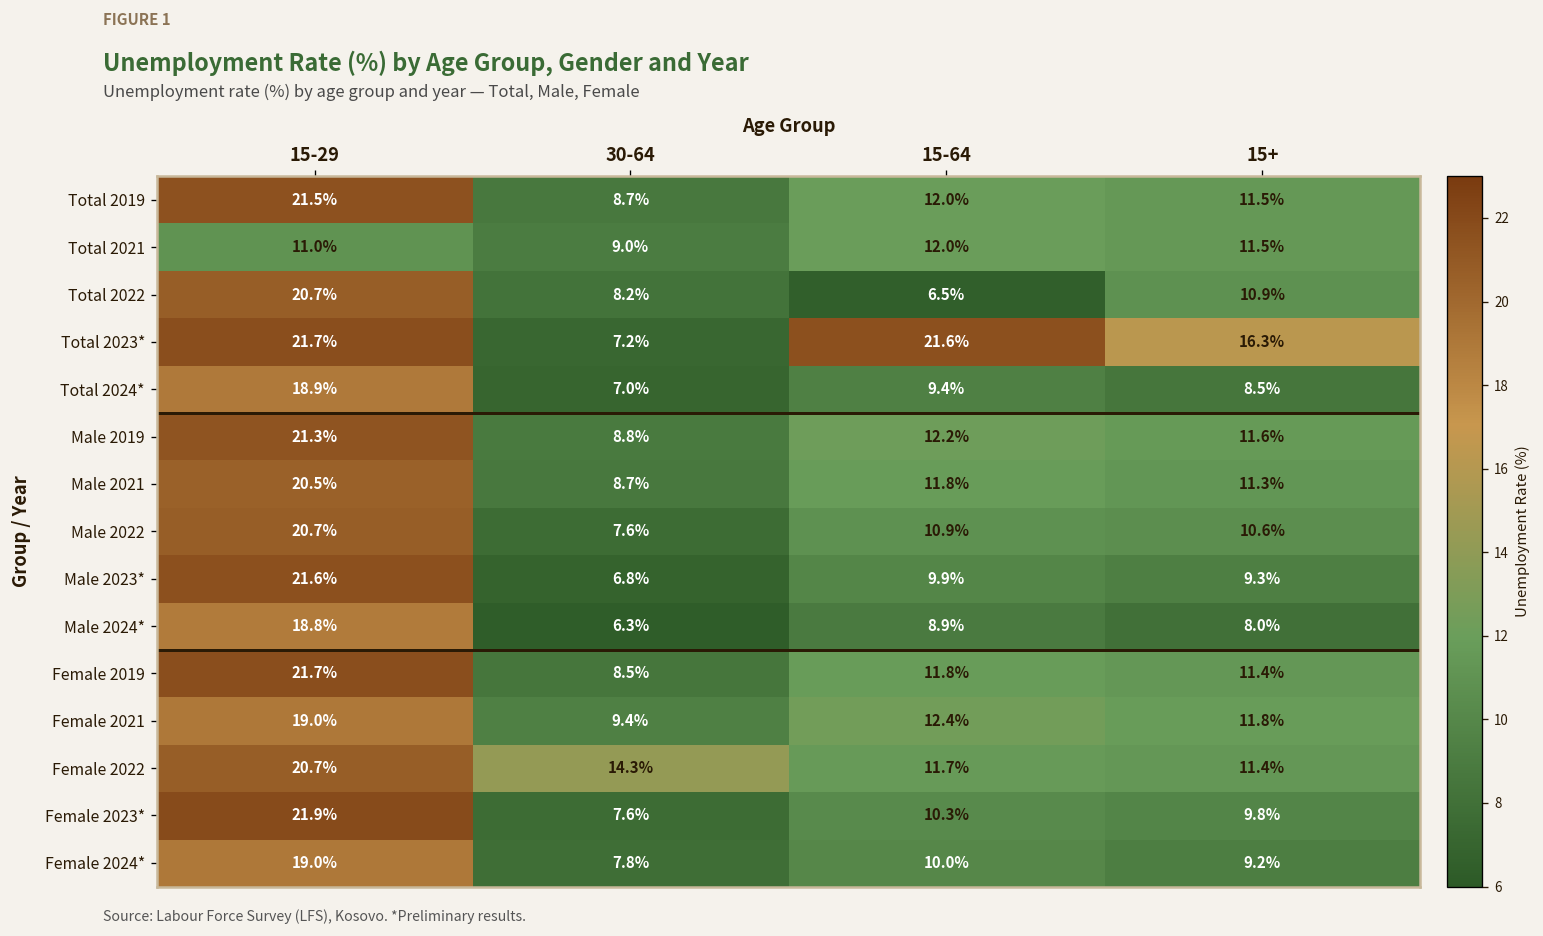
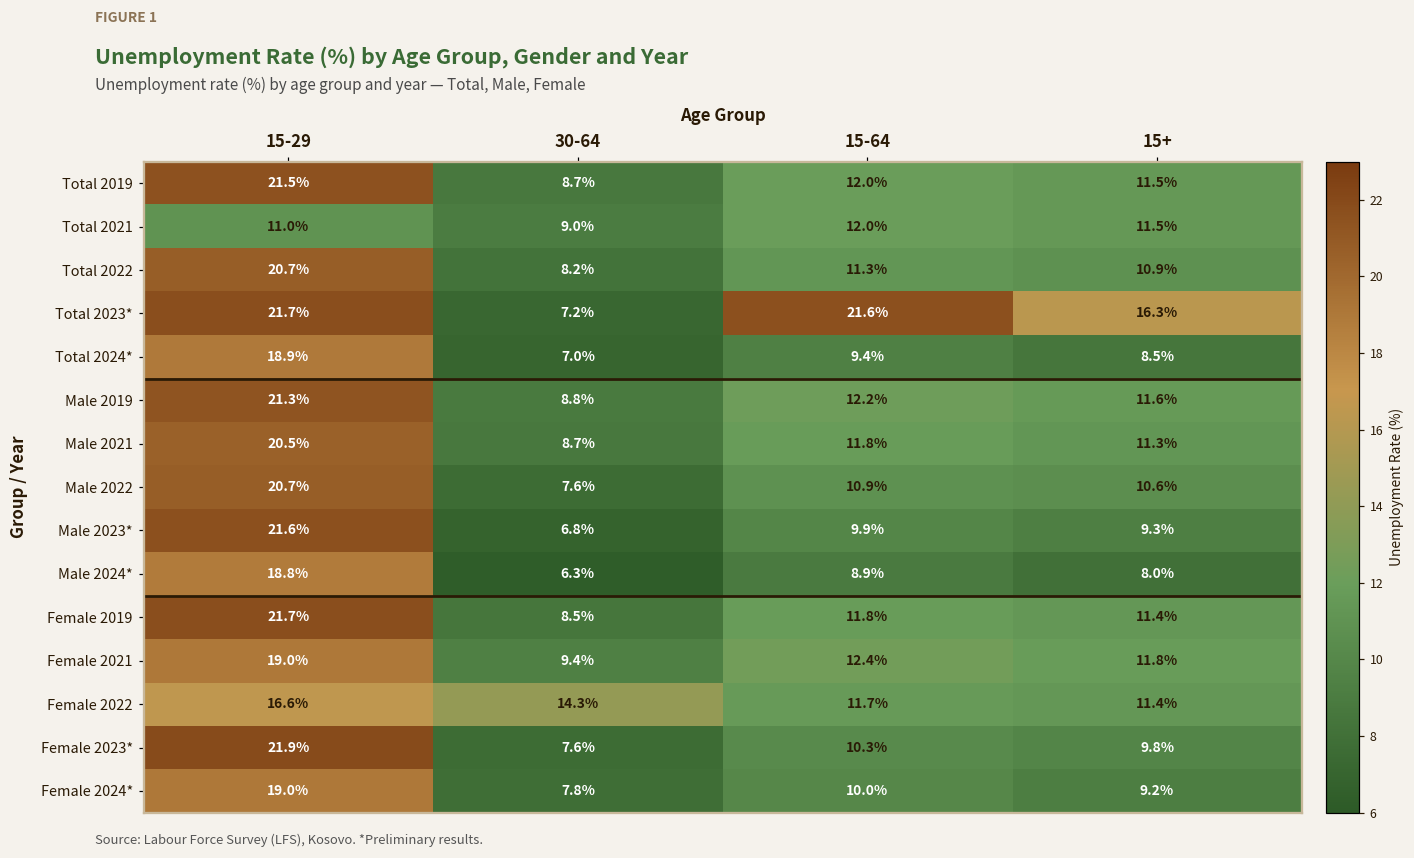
Total 2022, 15-64: 6.5% -> 11.3%
Female 2022, 15-29: 20.7% -> 16.6%
